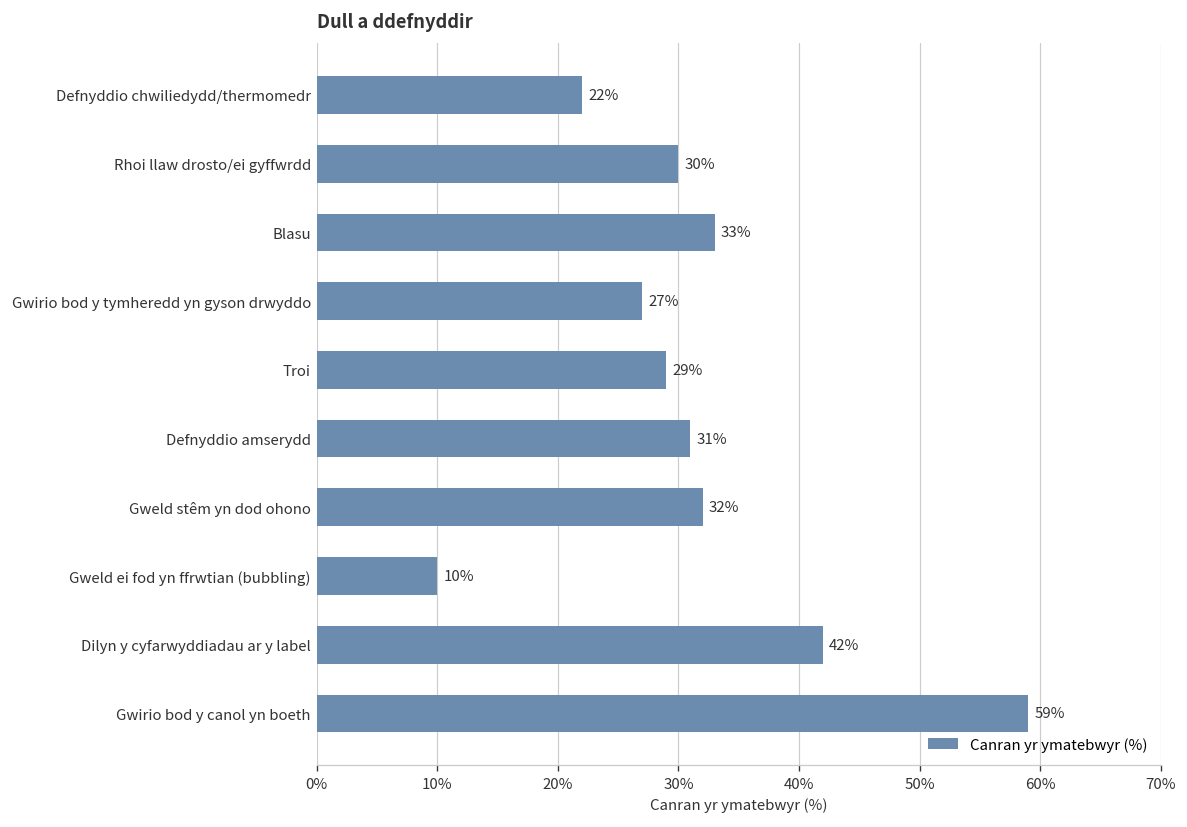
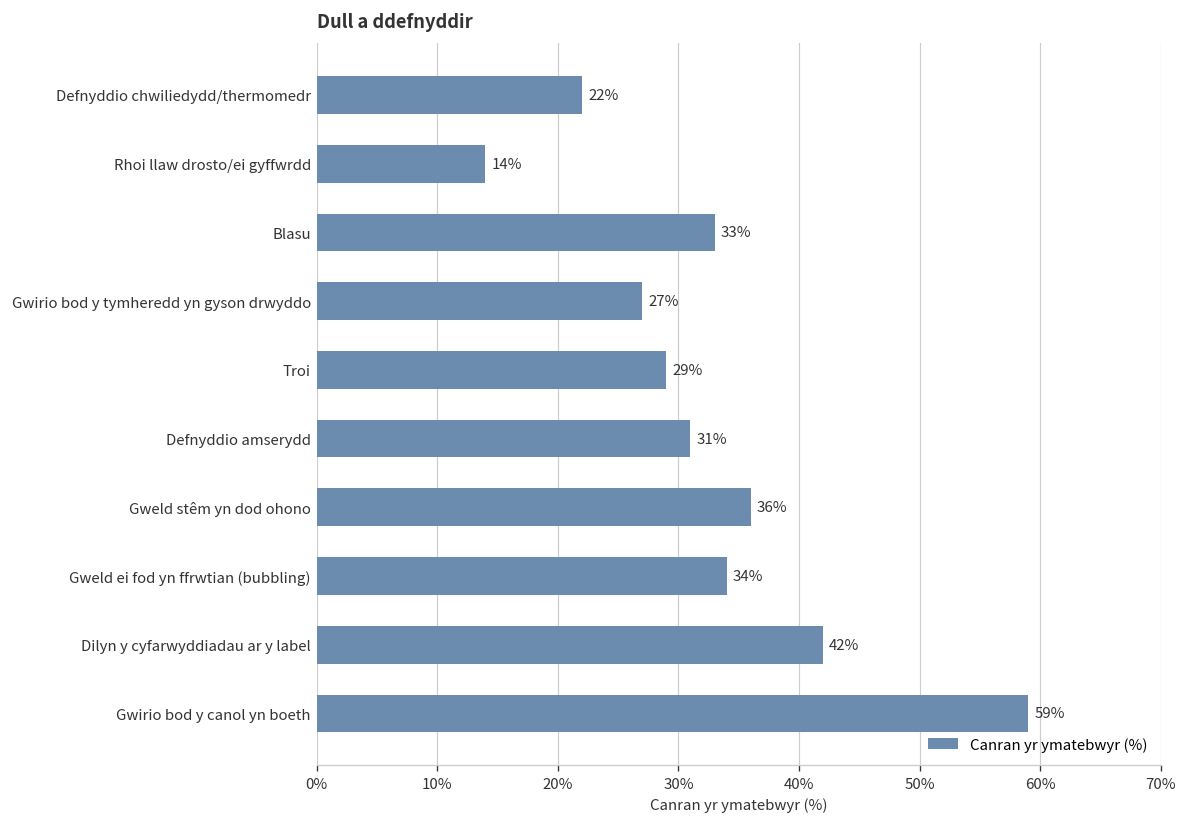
Rhoi llaw drosto/ei gyffwrdd: 30% -> 14%
Gweld stêm yn dod ohono: 32% -> 36%
Gweld ei fod yn ffrwtian (bubbling): 10% -> 34%
